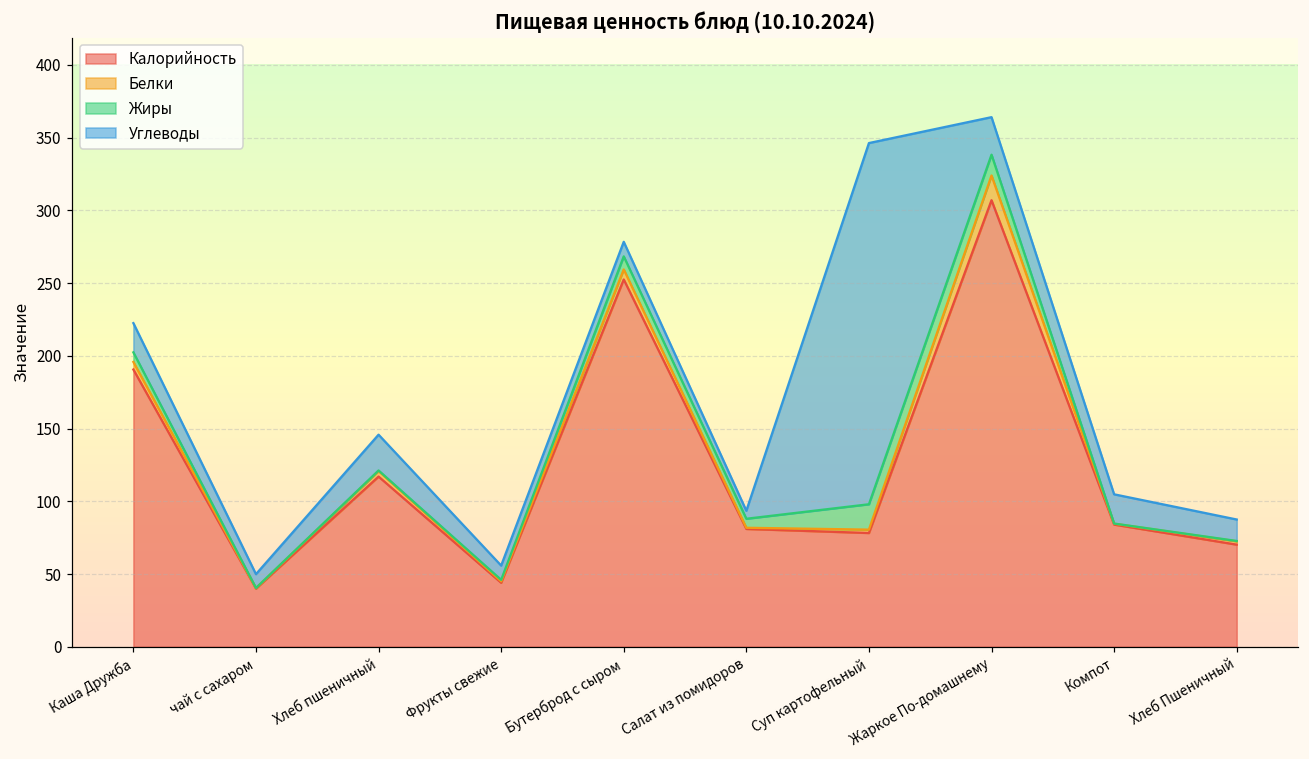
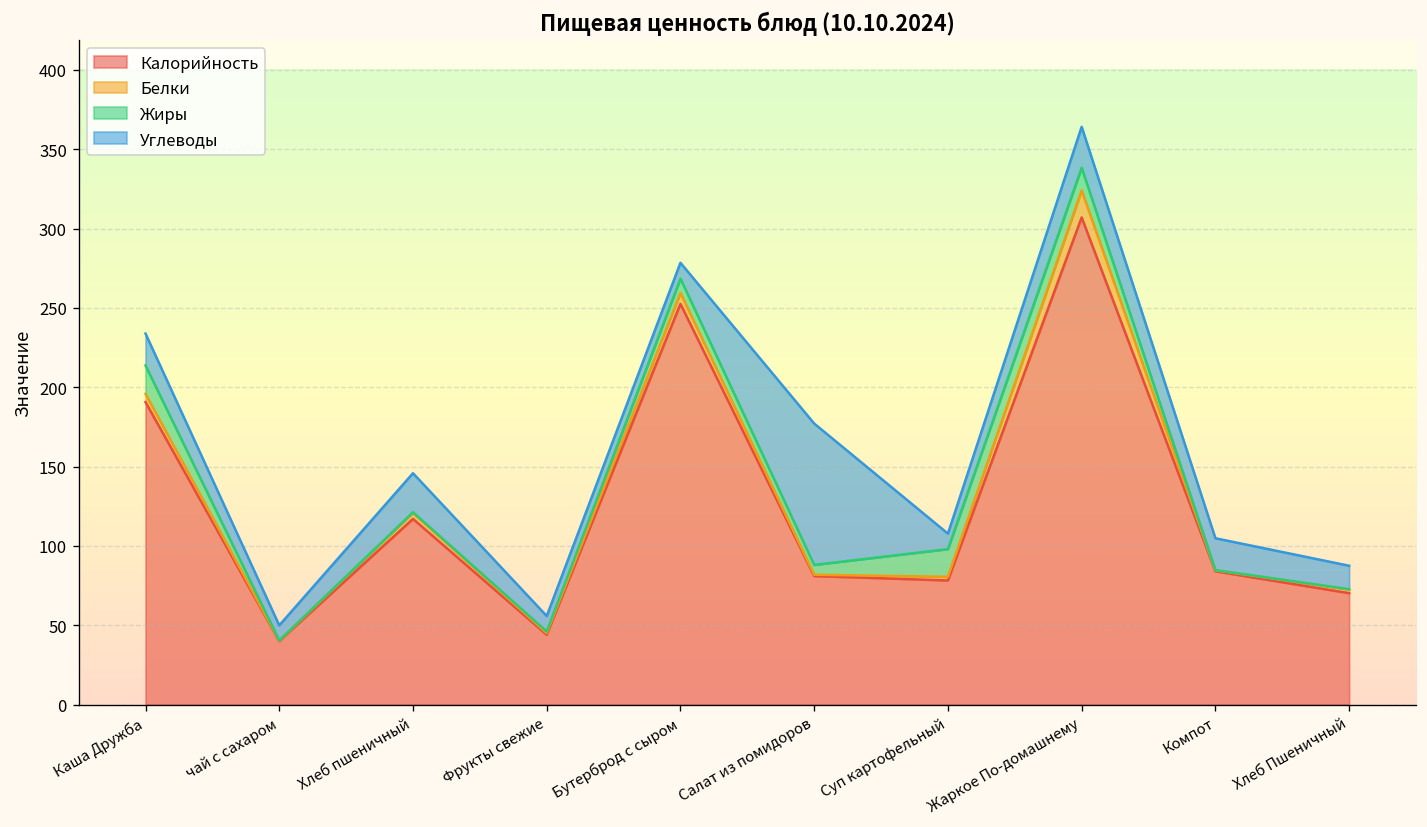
Жиры, Каша Дружба: 7 -> 18
Углеводы, Салат из помидоров: 6 -> 89
Углеводы, Суп картофельный: 248 -> 10
